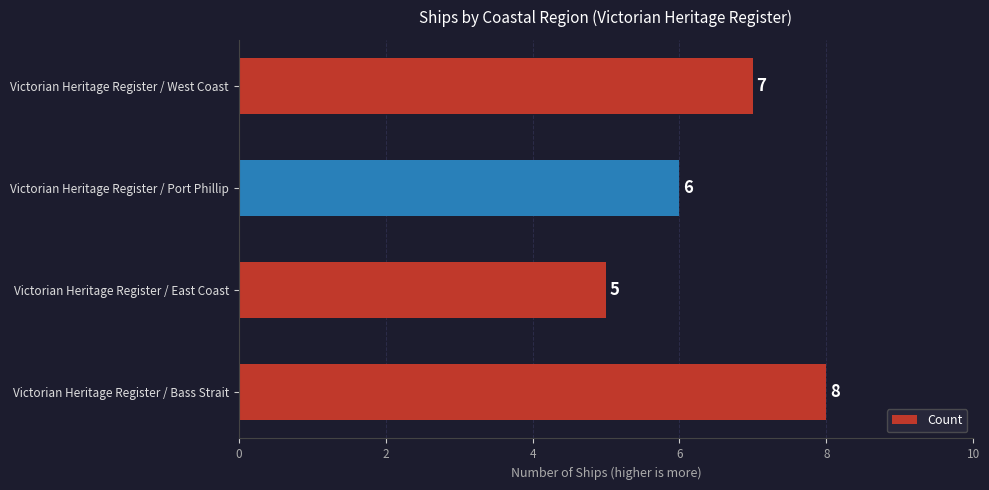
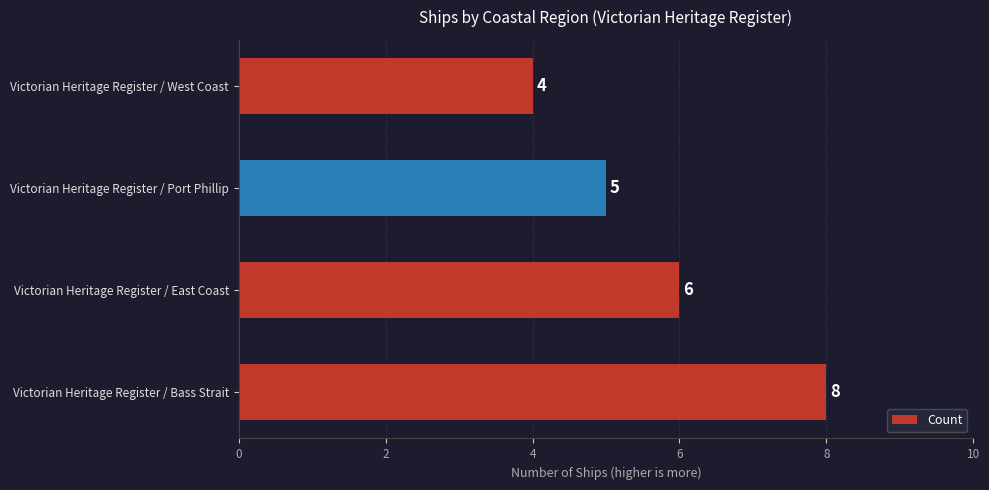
Victorian Heritage Register / West Coast: 7 -> 4
Victorian Heritage Register / Port Phillip: 6 -> 5
Victorian Heritage Register / East Coast: 5 -> 6
